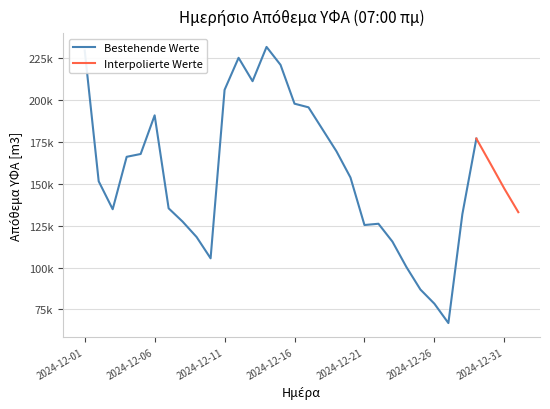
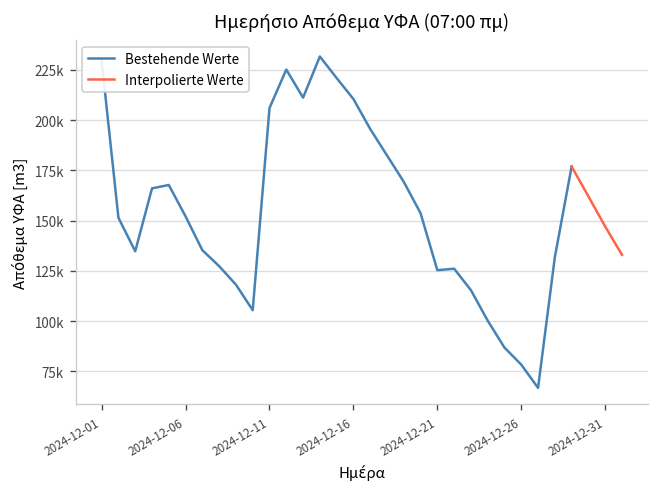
Bestehende Werte, 2024-12-06: 191000 -> 152000
Bestehende Werte, 2024-12-16: 198000 -> 211000
